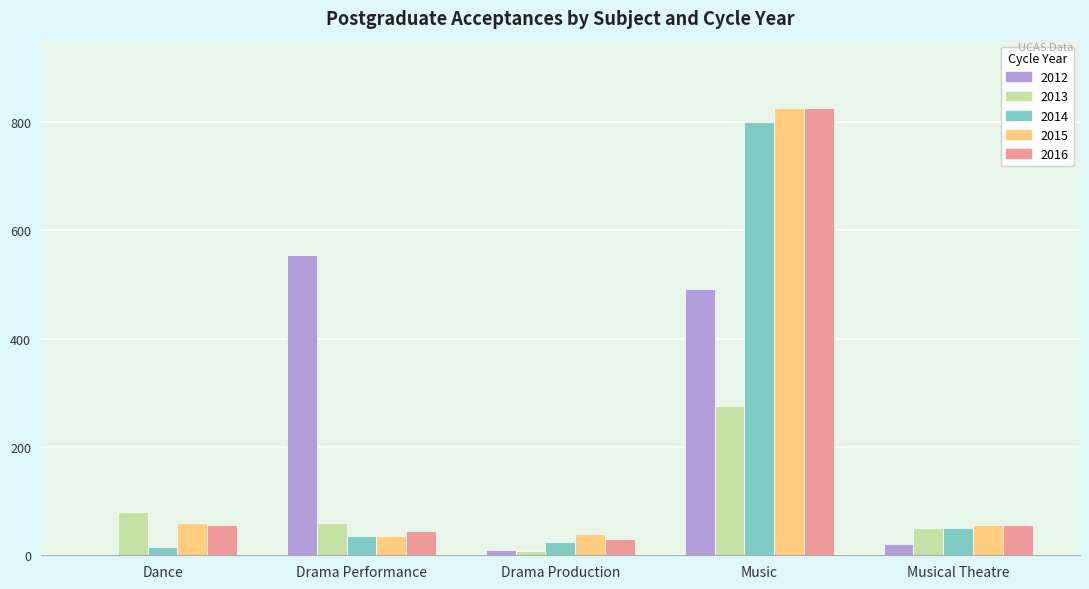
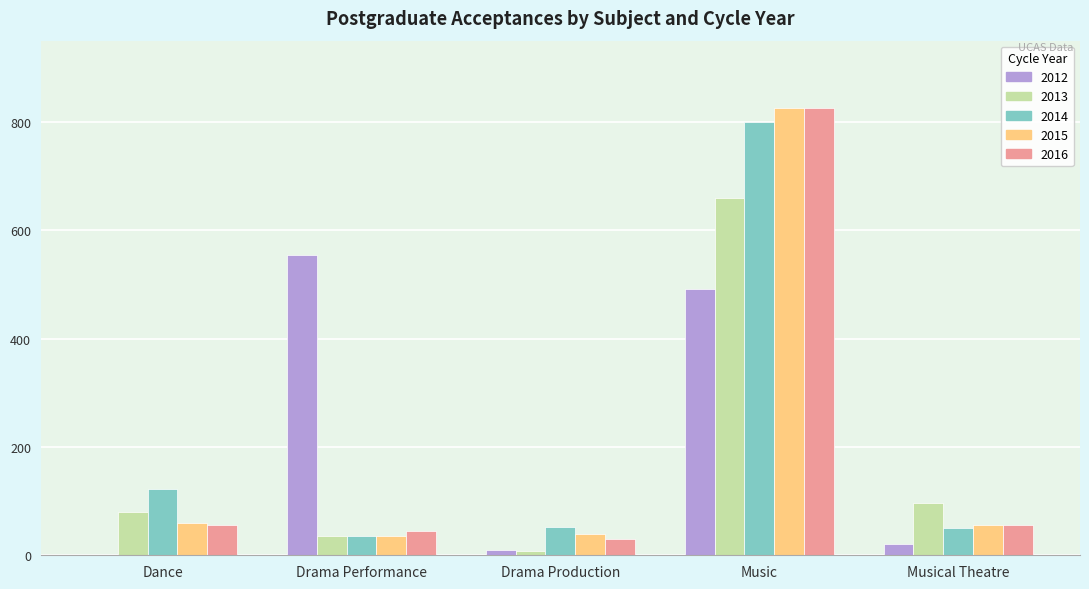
2014, Dance: 20 -> 120
2013, Drama Performance: 60 -> 40
2014, Drama Production: 30 -> 50
2013, Music: 280 -> 660
2013, Musical Theatre: 50 -> 100
